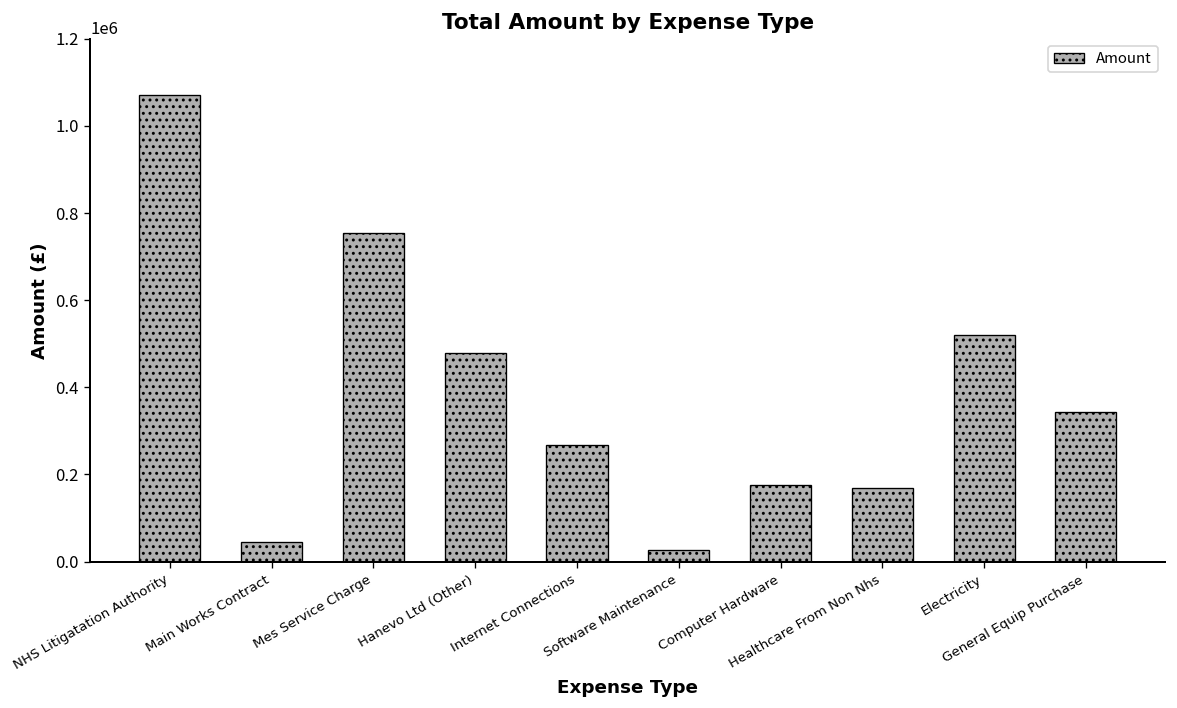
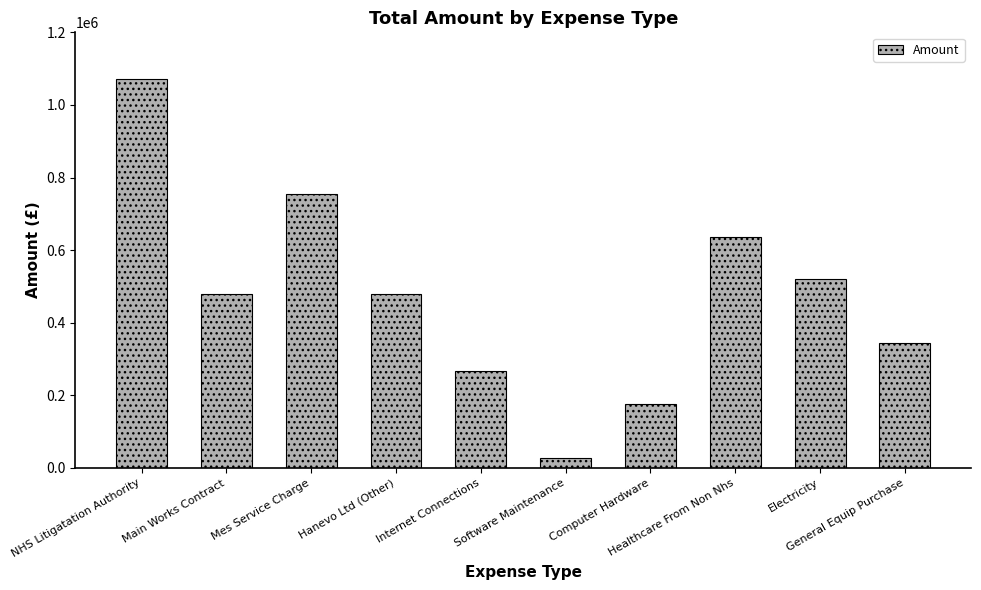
Main Works Contract: 50000 -> 480000
Healthcare From Non Nhs: 170000 -> 640000
